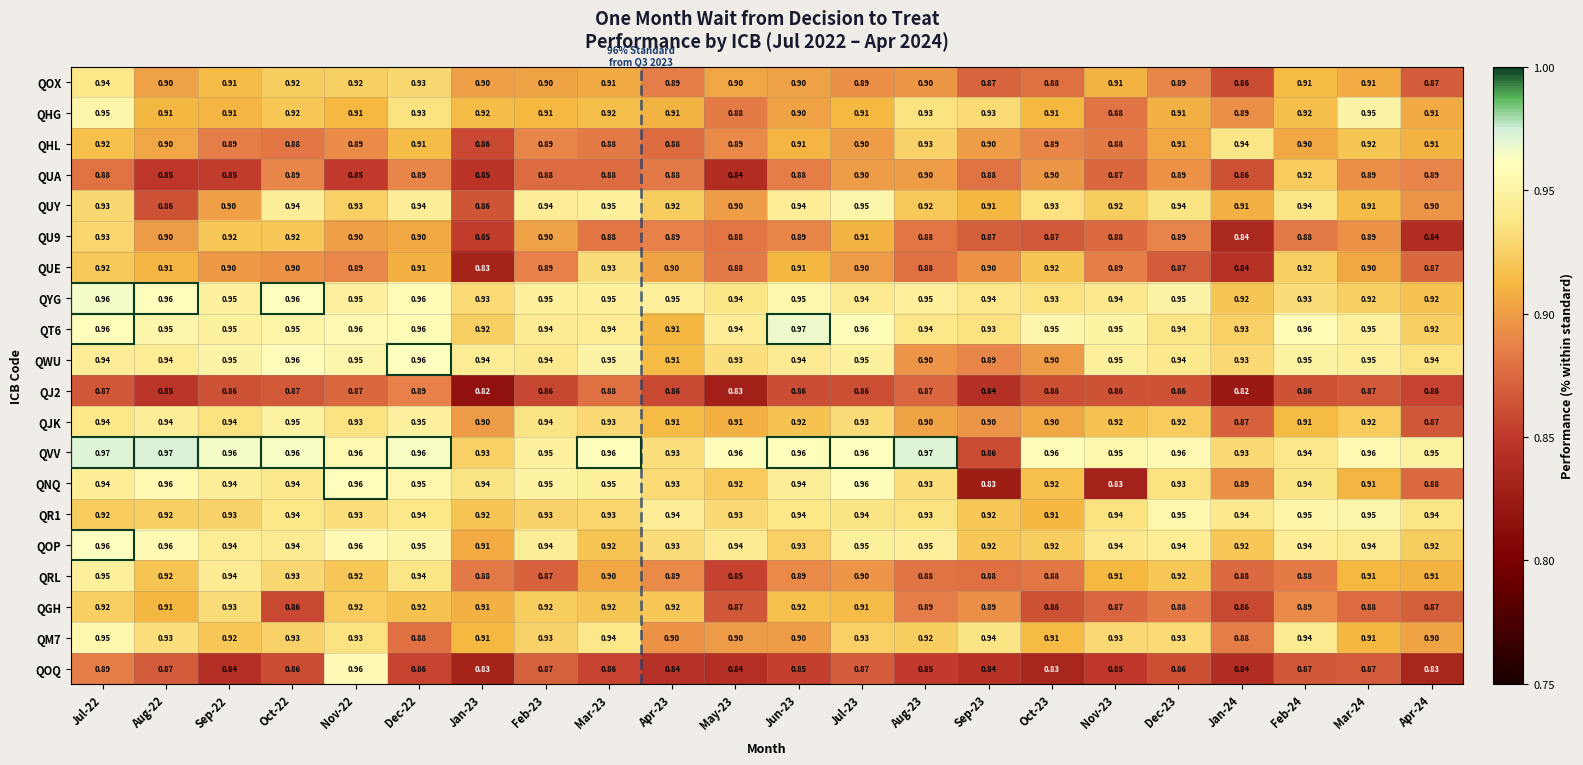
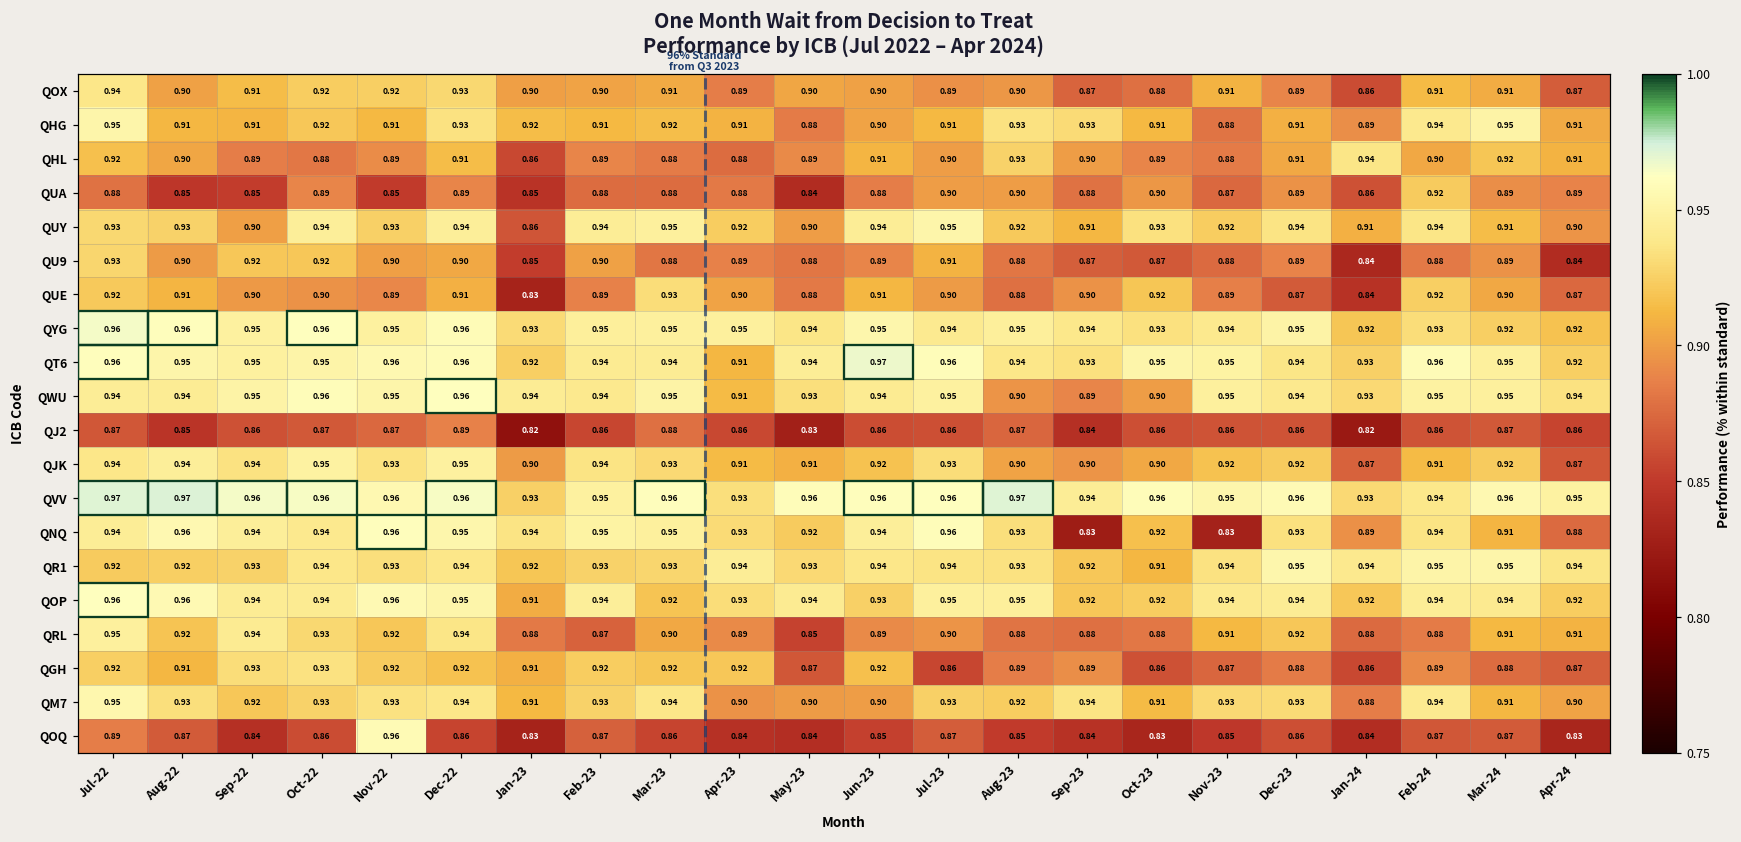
QHG, Feb-24: 0.92 -> 0.94
QUY, Aug-22: 0.86 -> 0.93
QVV, Sep-23: 0.86 -> 0.94
QGH, Oct-22: 0.86 -> 0.93
QGH, Jul-23: 0.91 -> 0.86
QM7, Dec-22: 0.88 -> 0.94
